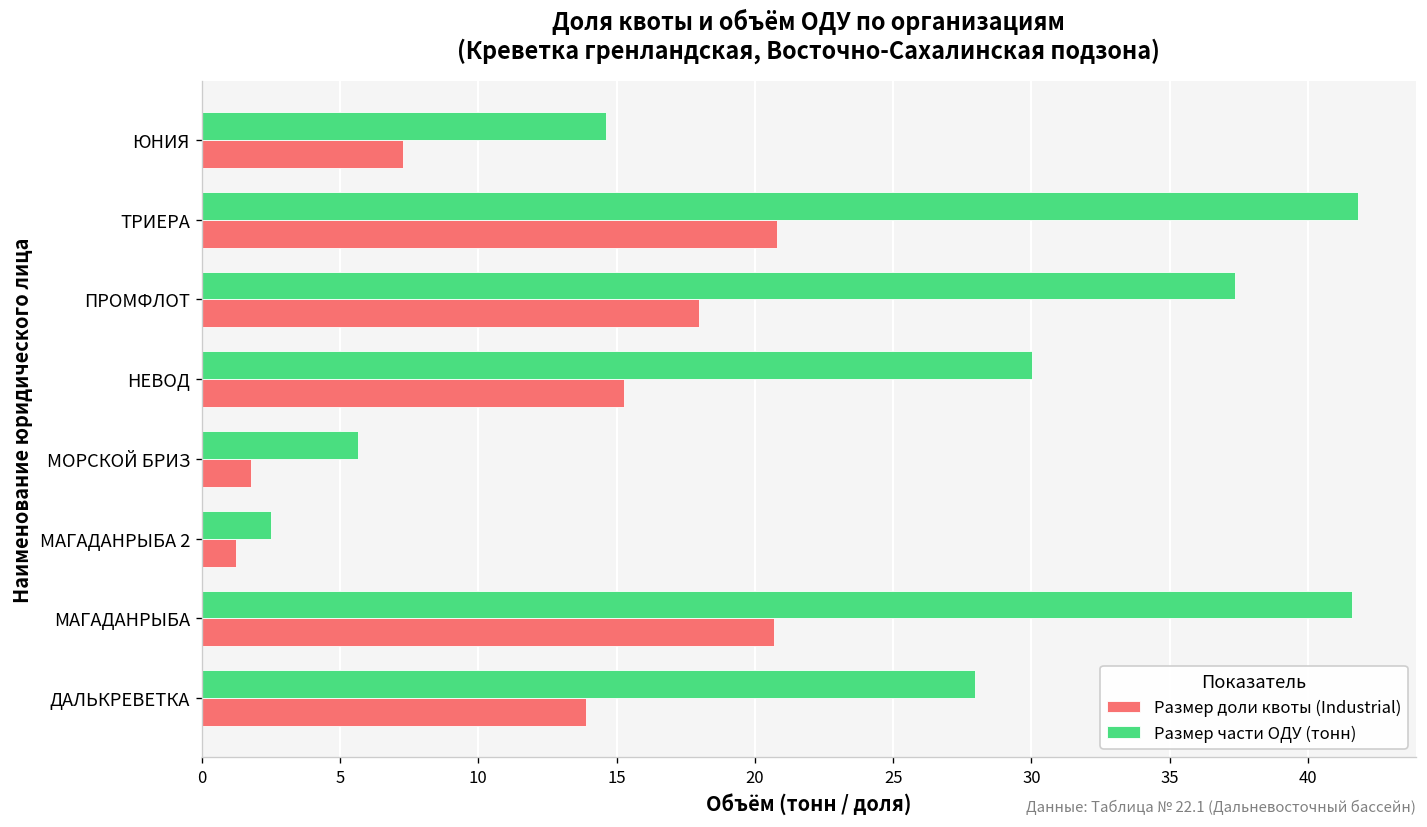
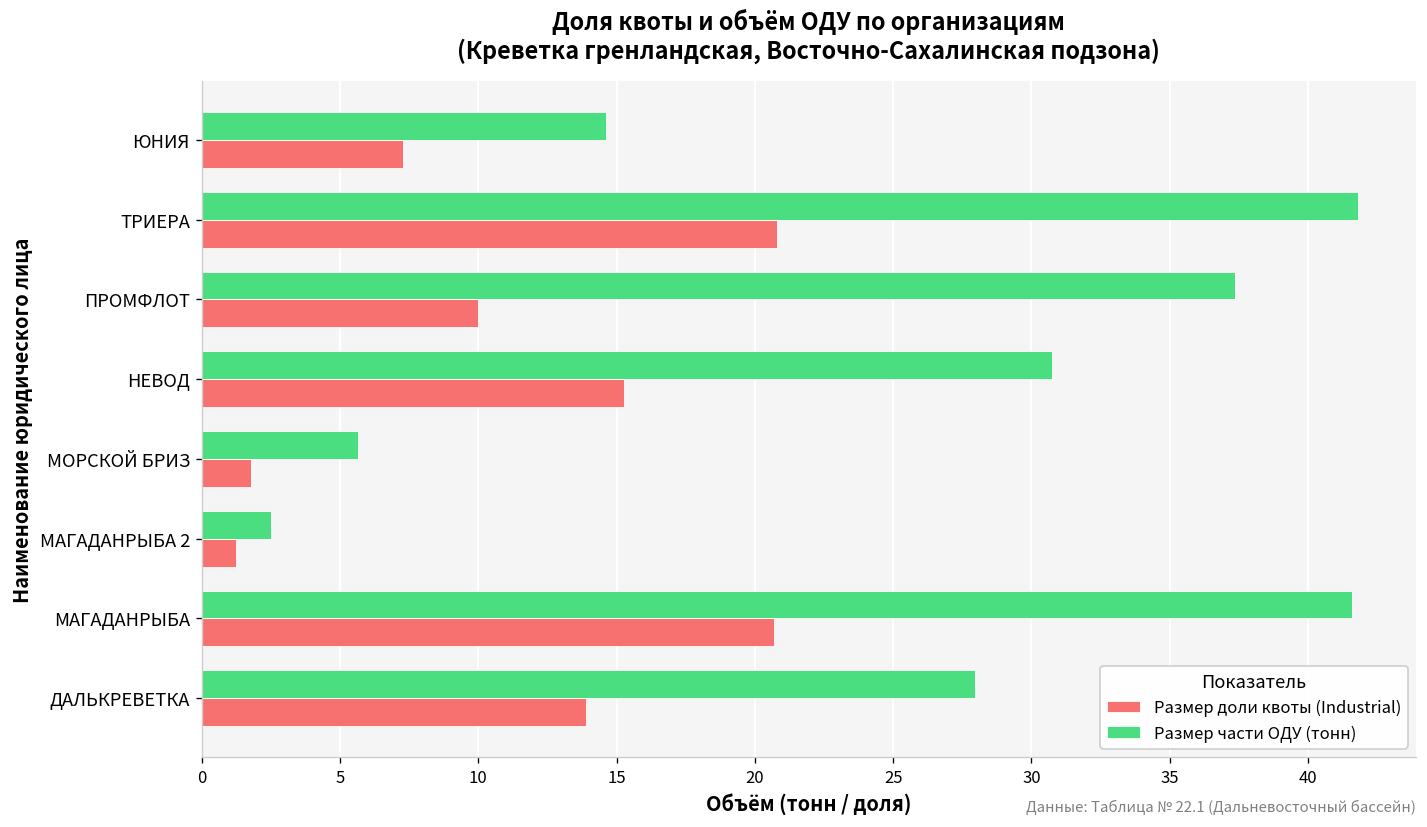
Размер доли квоты (Industrial), ПРОМФЛОТ: 18.0 -> 10.0
Размер части ОДУ (тонн), НЕВОД: 30.0 -> 30.7
